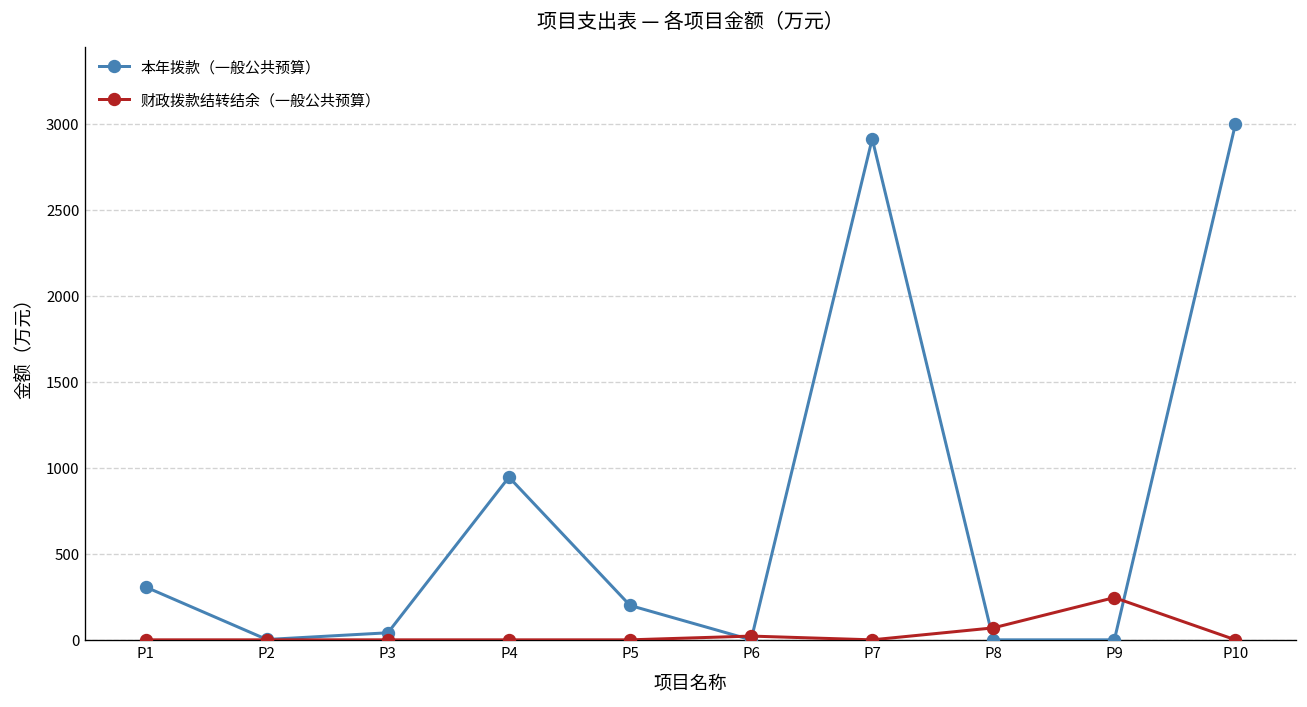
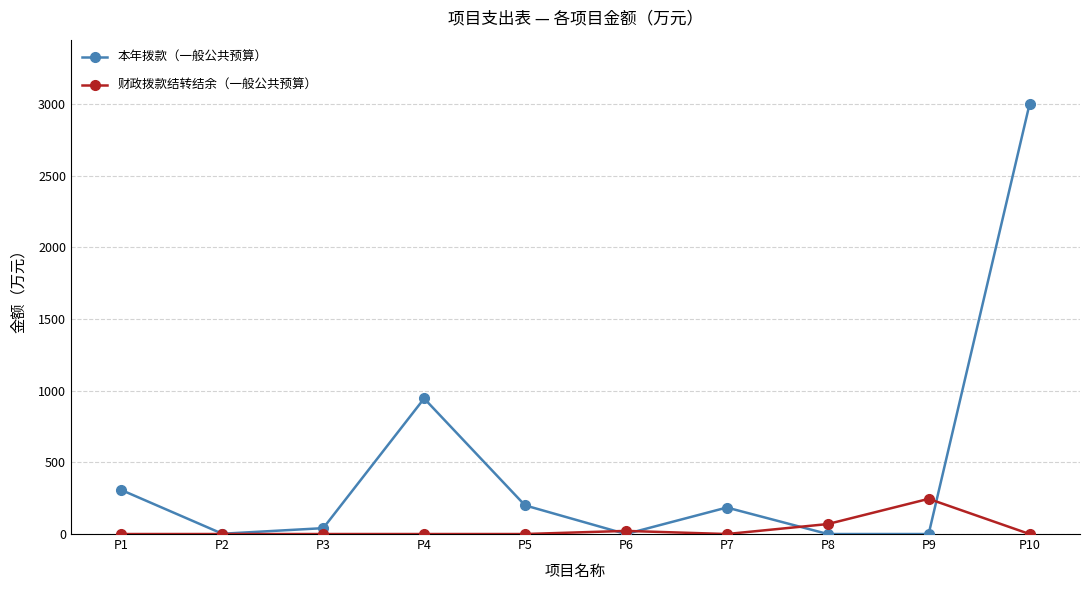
本年拨款（一般公共预算）, P7: 2910 -> 190
